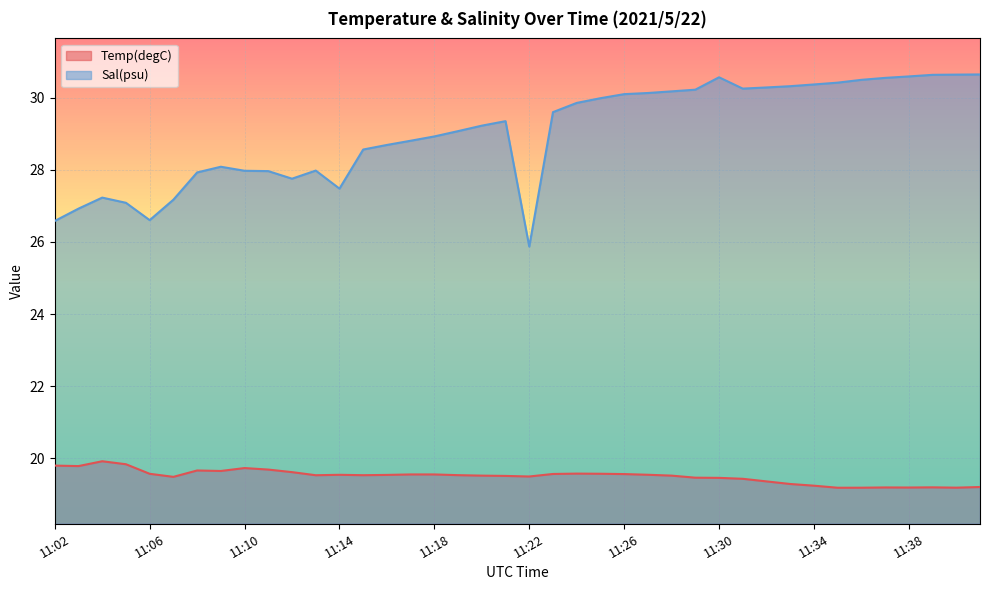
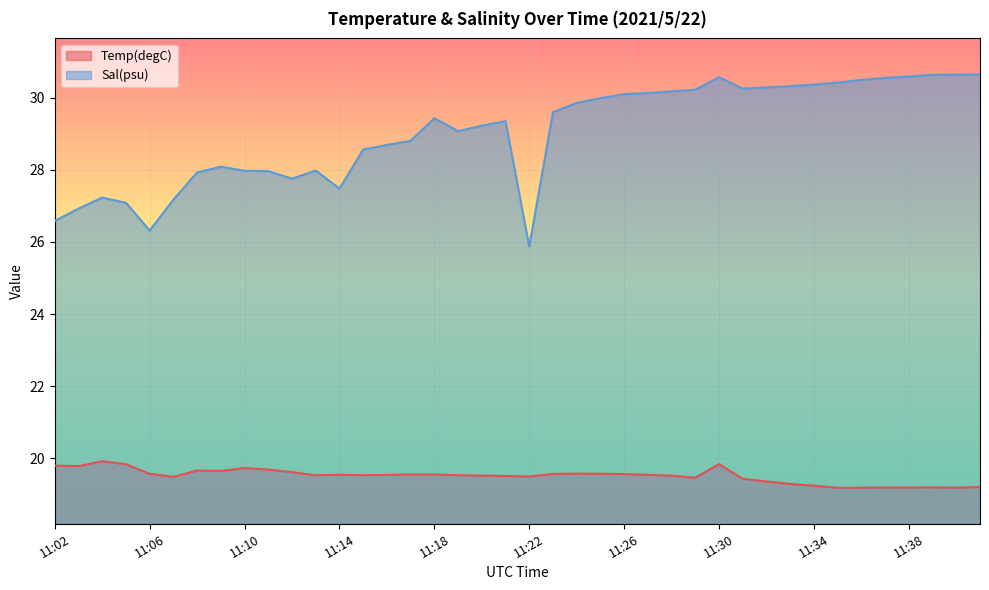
Sal(psu), 11:06: 26.6 -> 26.3
Sal(psu), 11:18: 28.9 -> 29.4
Temp(degC), 11:30: 19.5 -> 19.8
